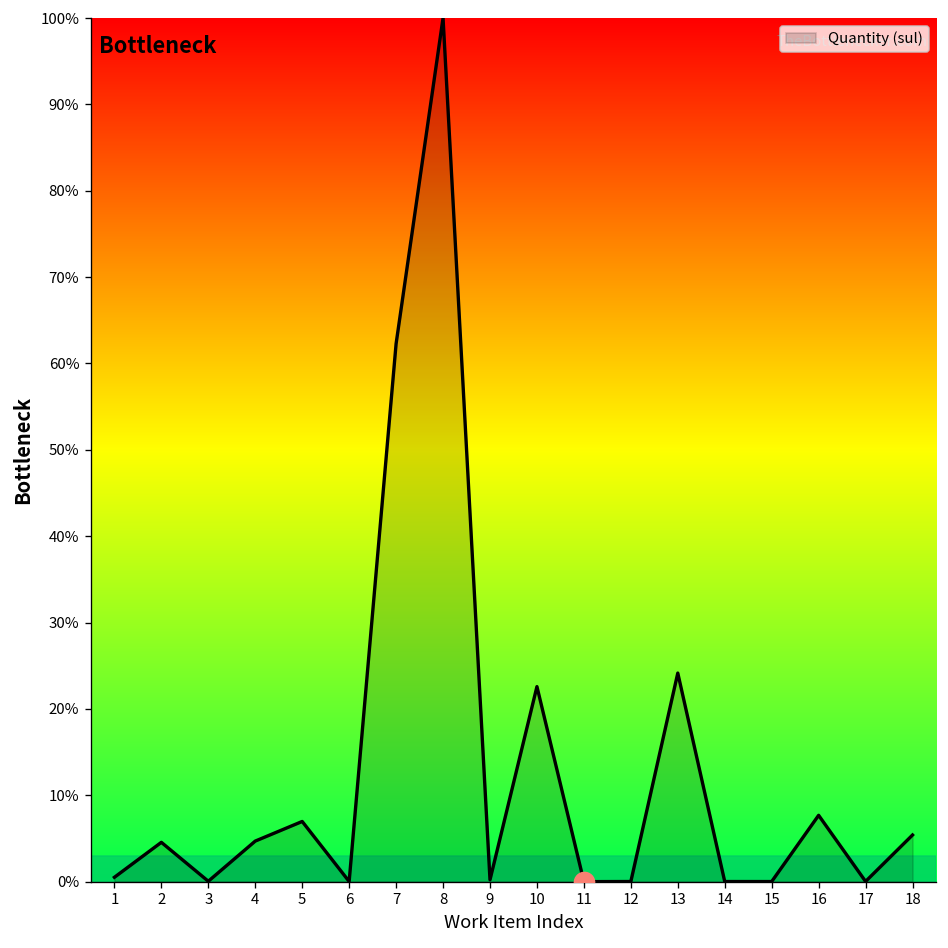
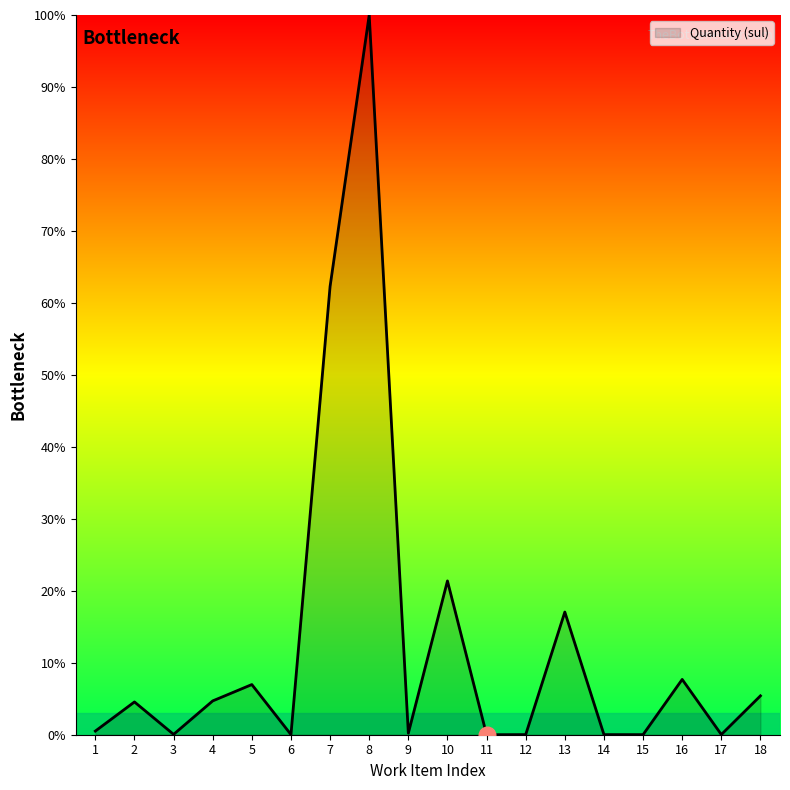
Quantity (sul), 10: 23% -> 21%
Quantity (sul), 13: 24% -> 17%
